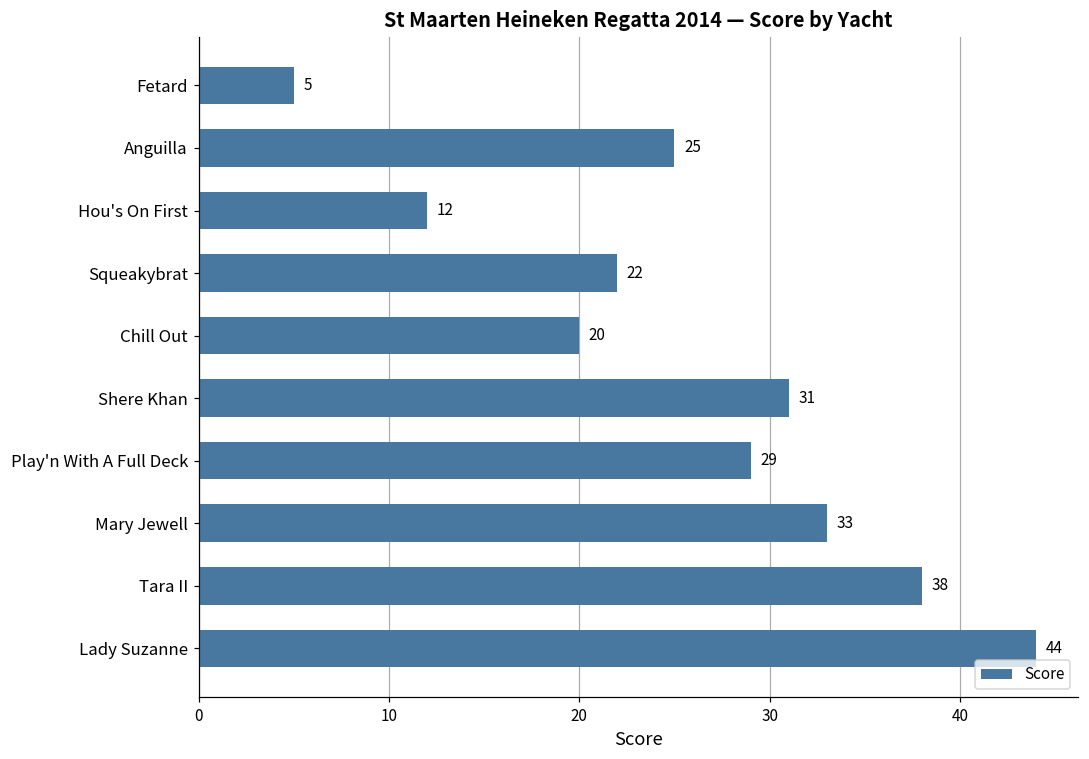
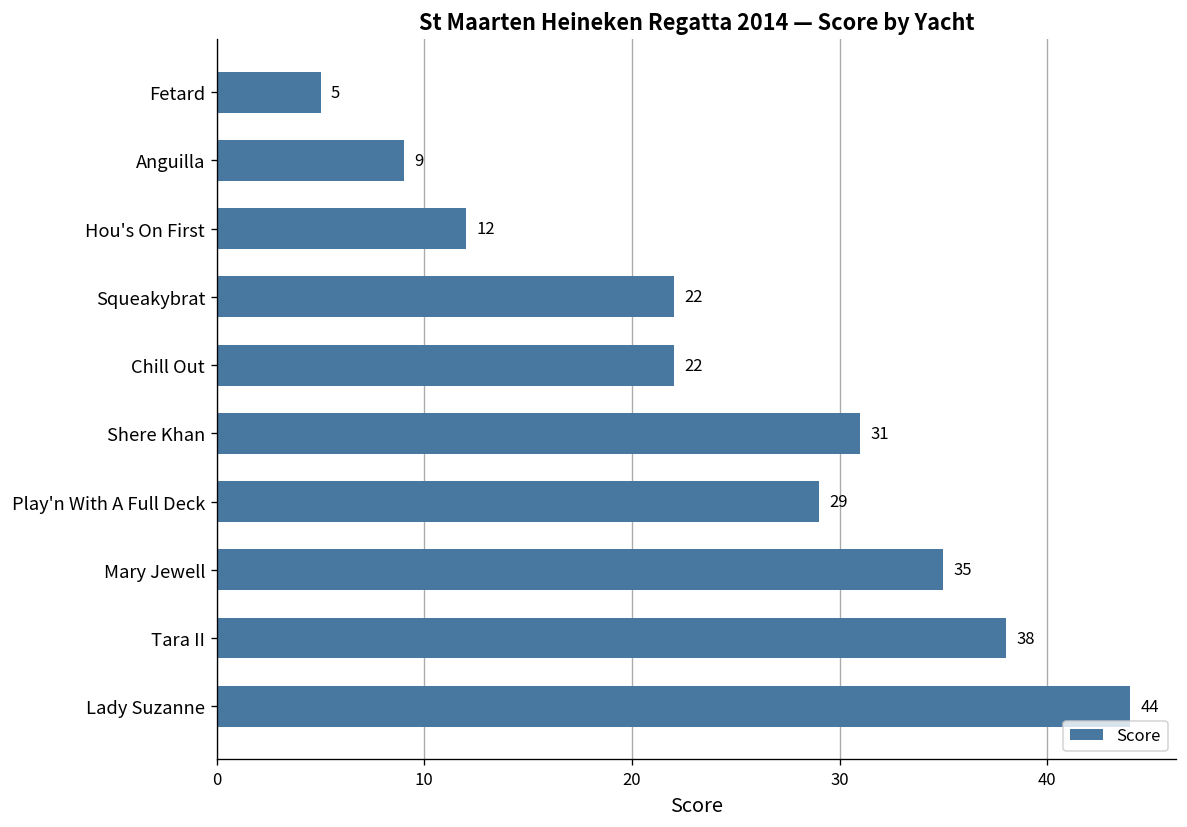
Anguilla: 25 -> 9
Chill Out: 20 -> 22
Mary Jewell: 33 -> 35
